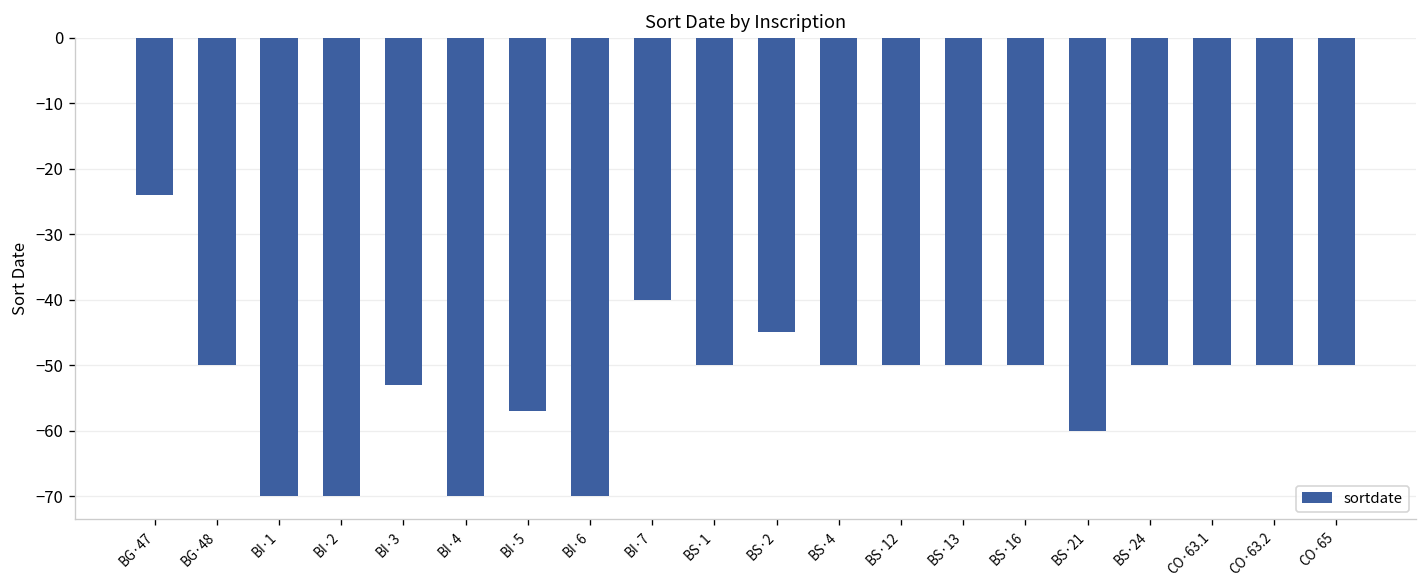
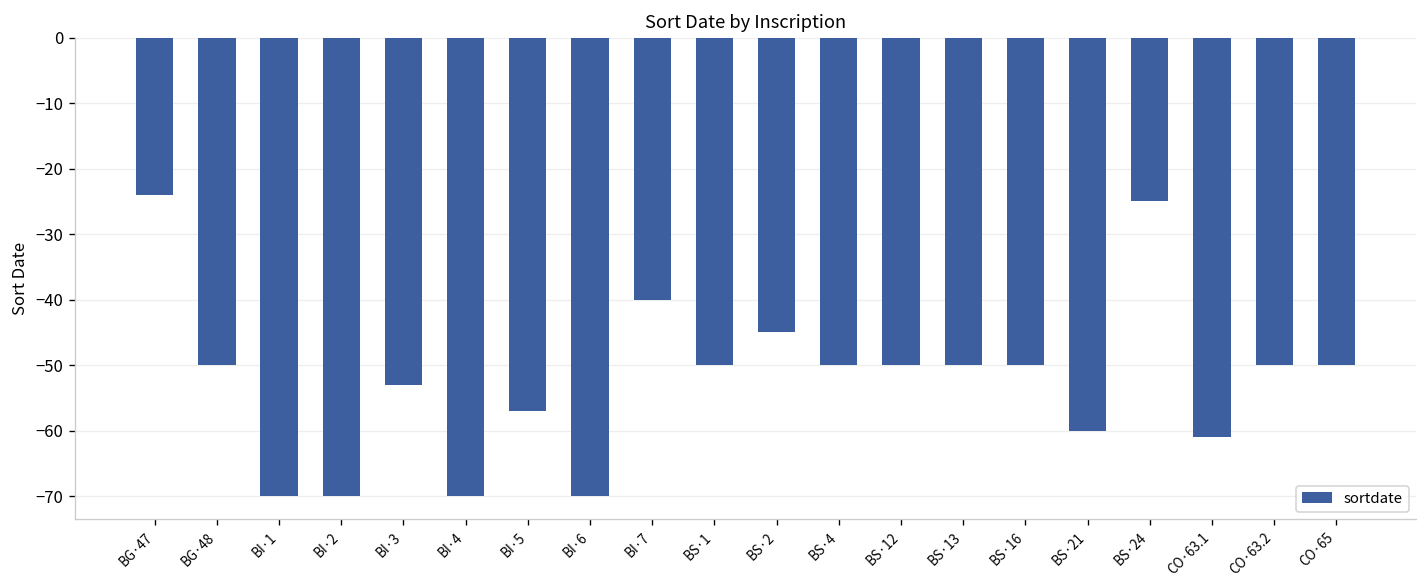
BS·24: -50 -> -25
CO·63.1: -50 -> -61
